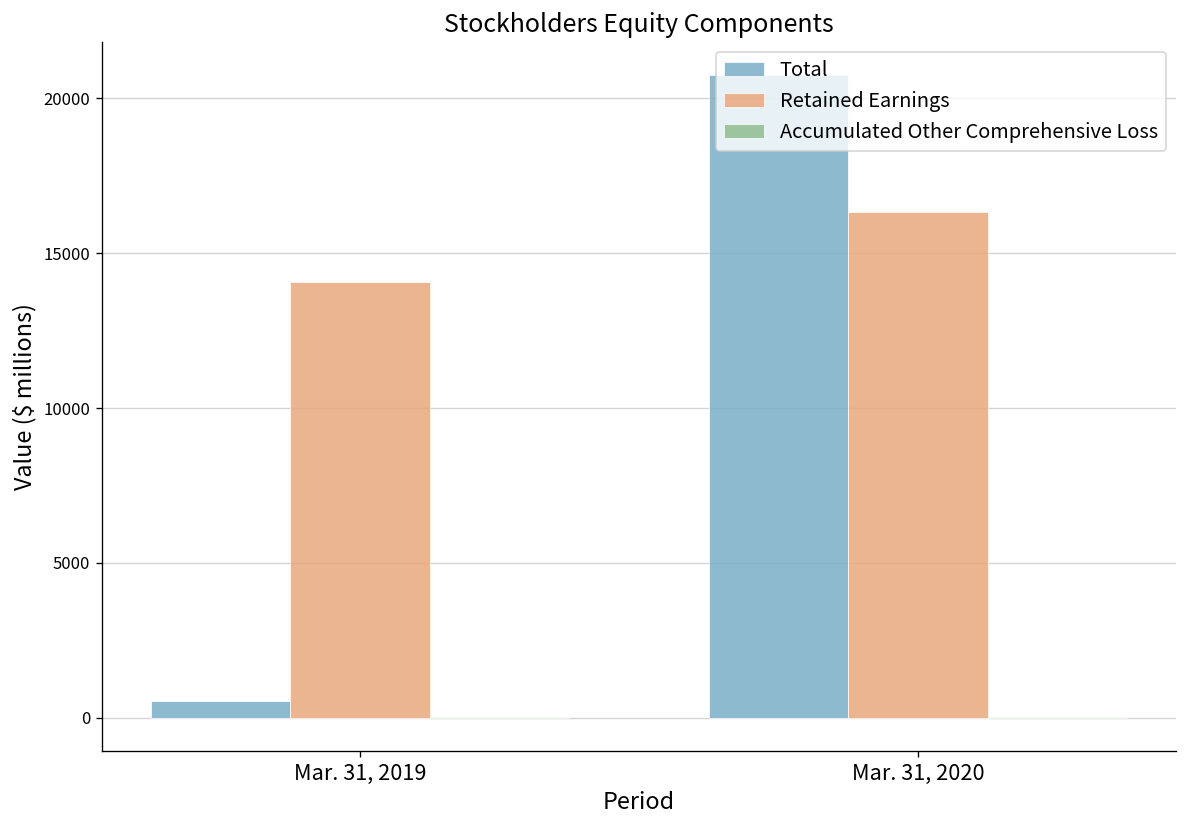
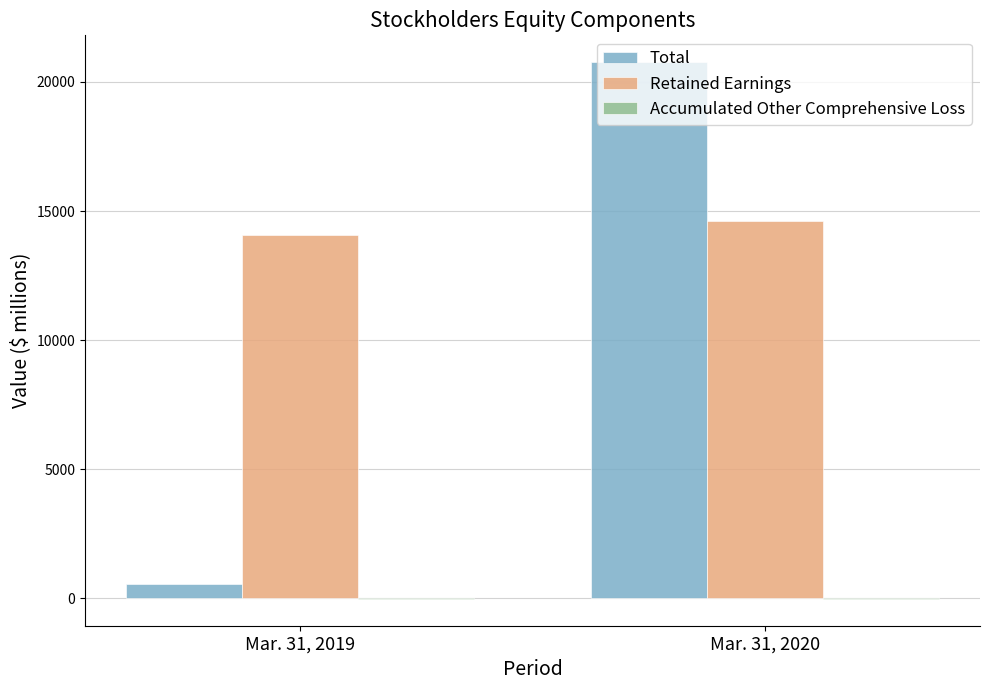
Retained Earnings, Mar. 31, 2020: 16300 -> 14600
